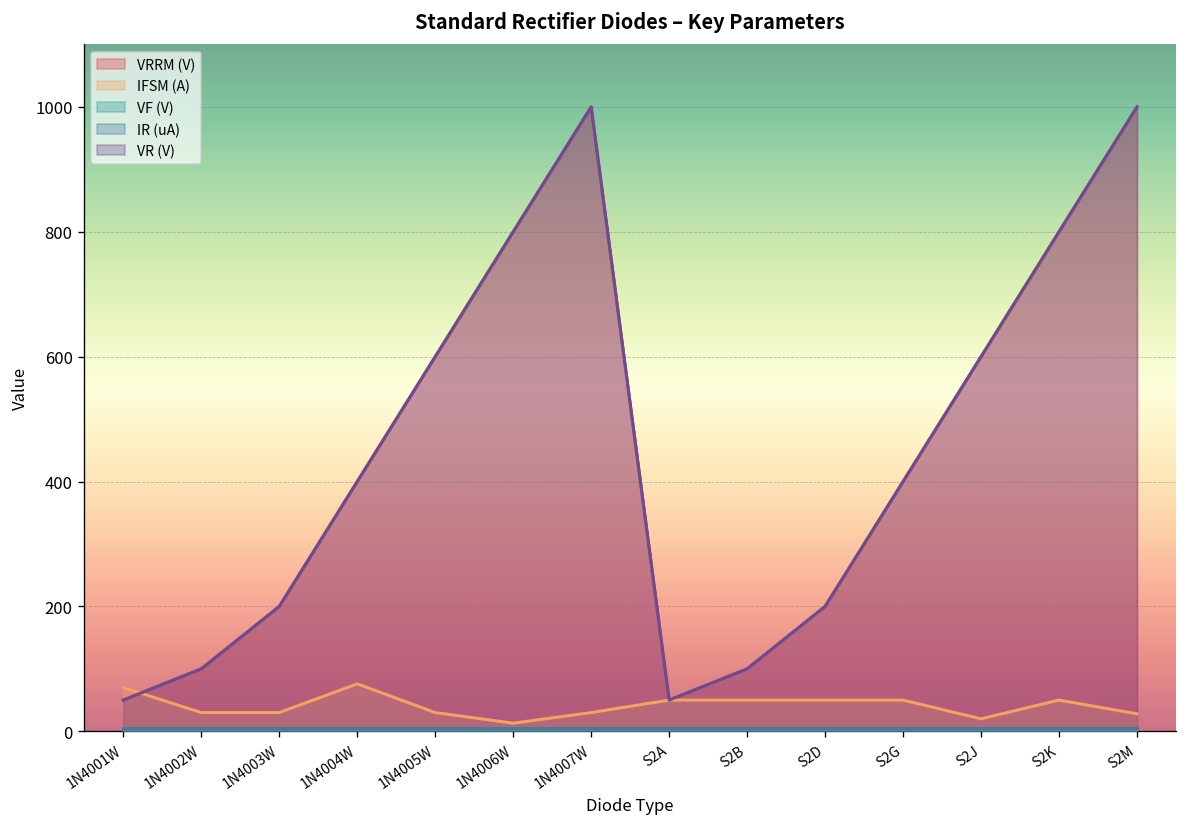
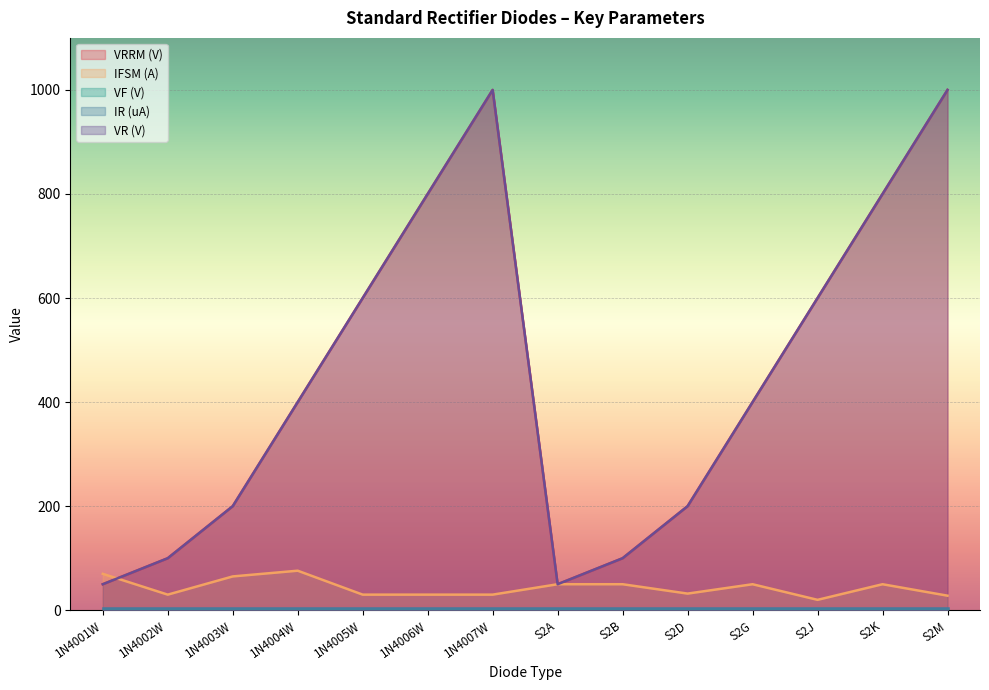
IFSM (A), 1N4003W: 30 -> 70
IFSM (A), 1N4006W: 10 -> 30
IFSM (A), S2D: 50 -> 30
